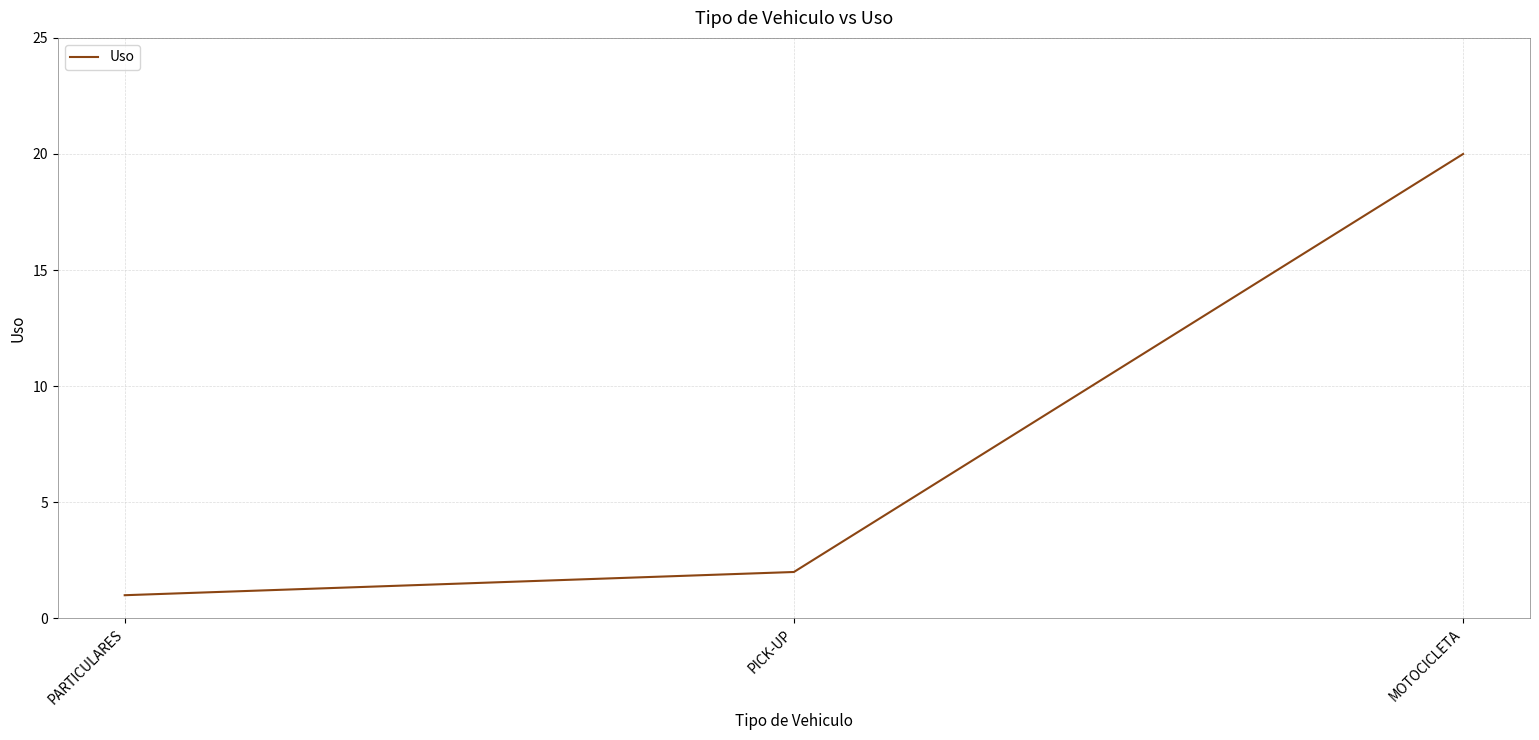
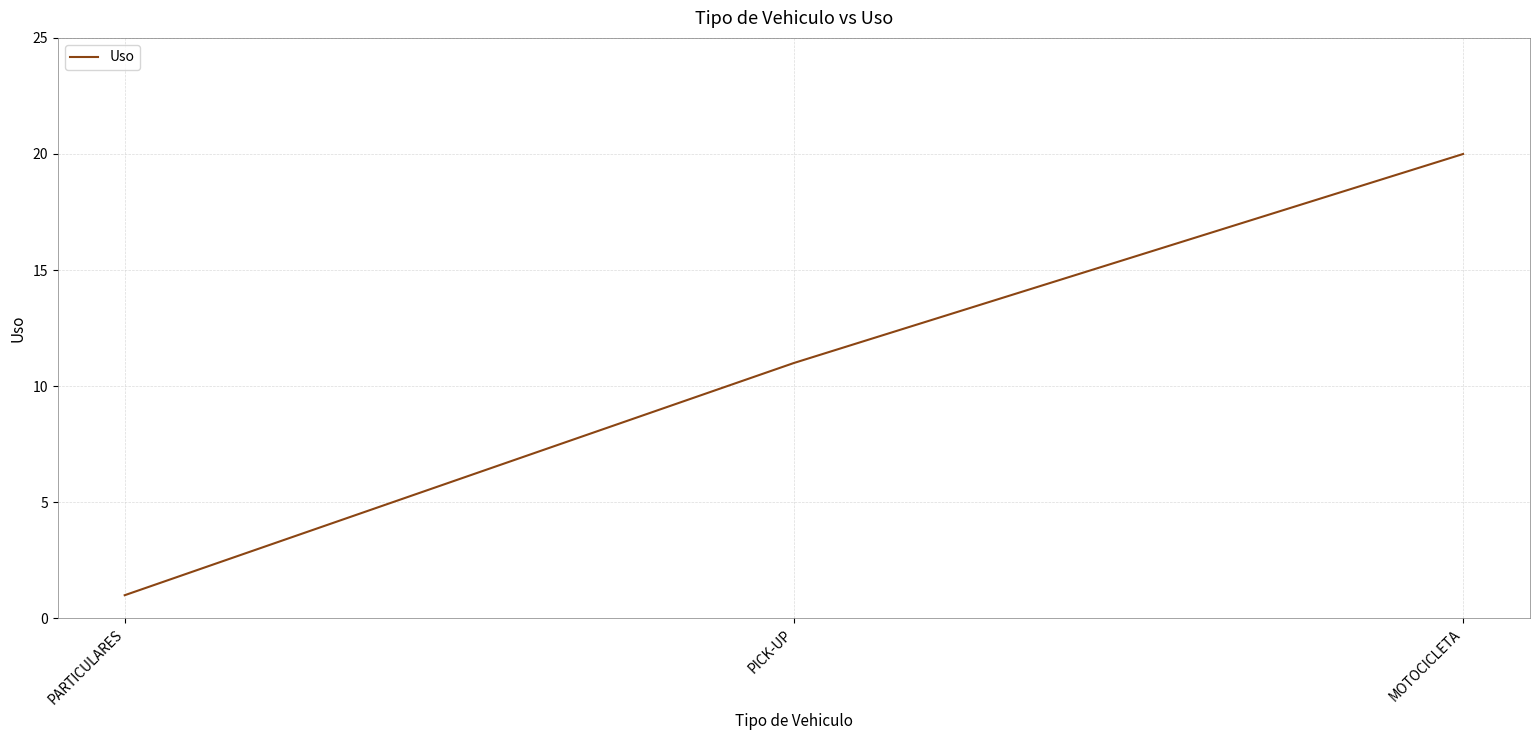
PICK-UP: 2 -> 11
